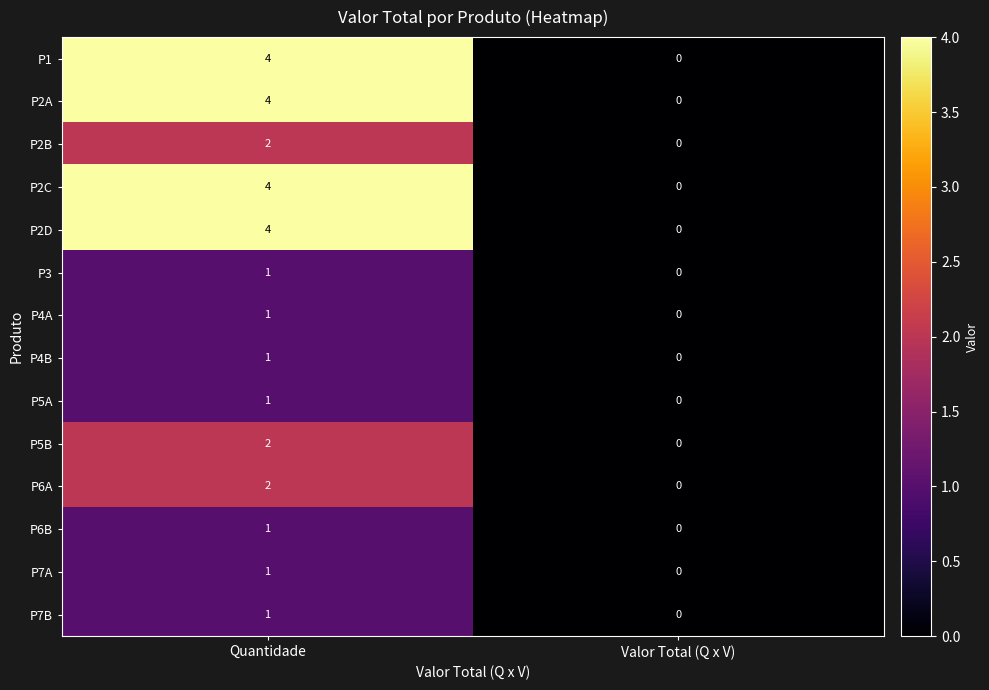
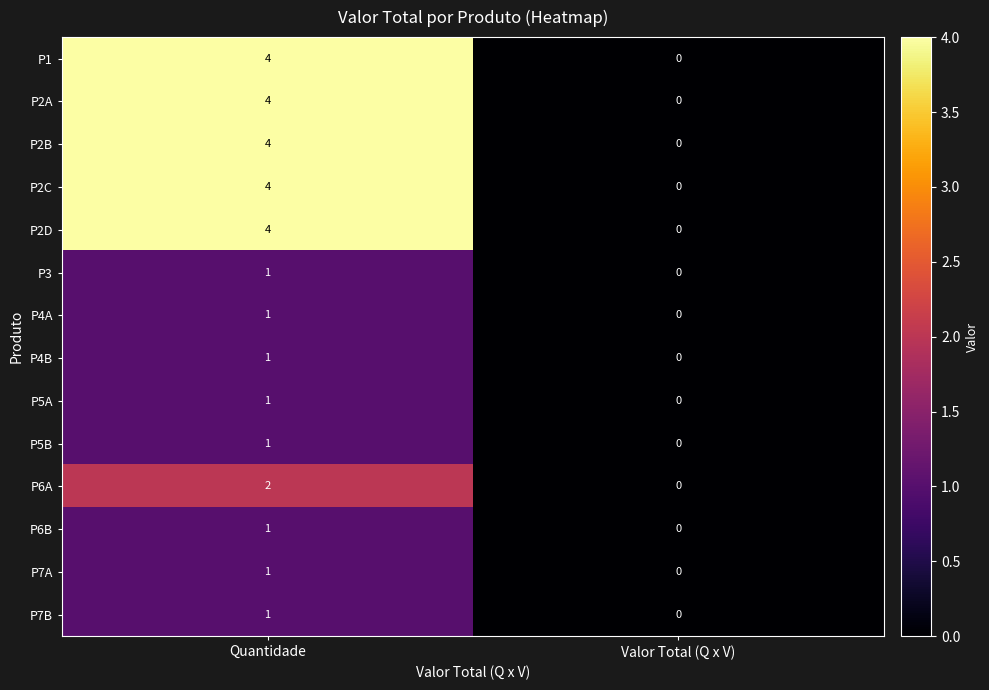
P2B, Quantidade: 2 -> 4
P5B, Quantidade: 2 -> 1
